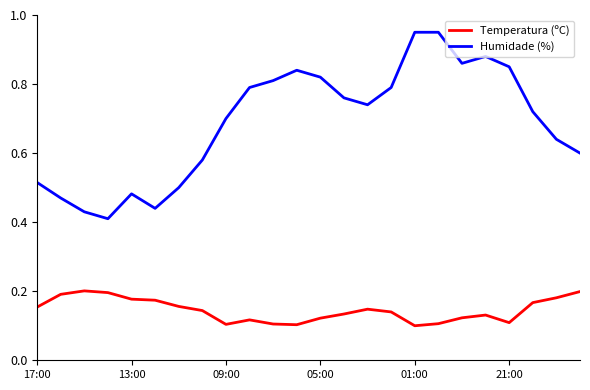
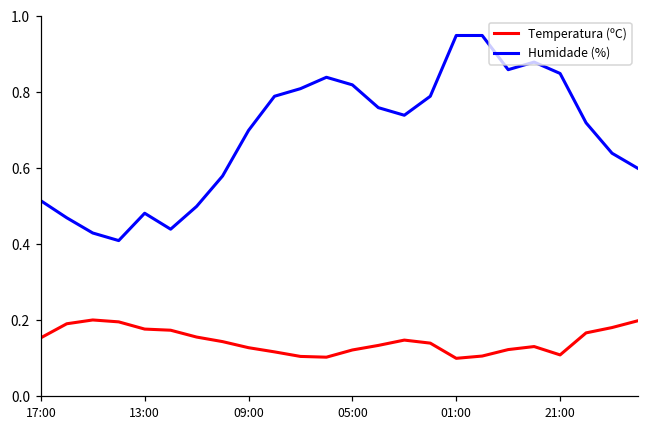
Temperatura (ºC), 09:00: 0.10 -> 0.13
